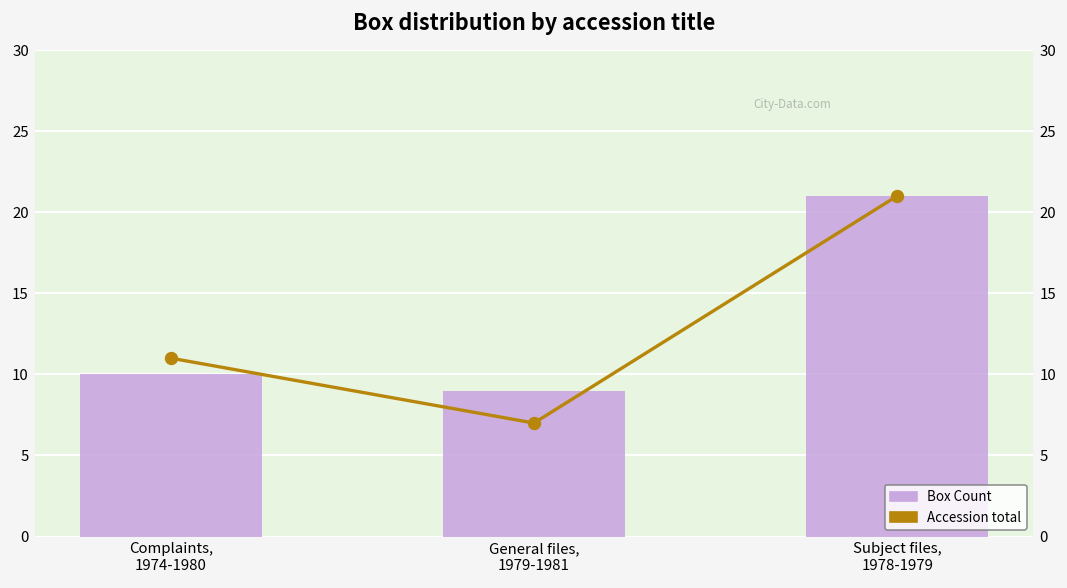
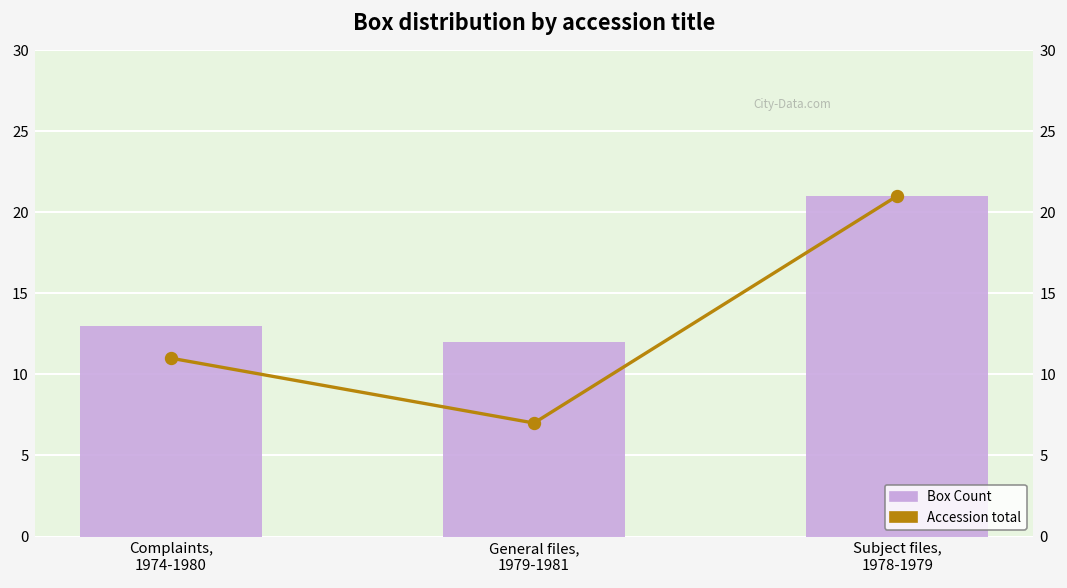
Box Count, Complaints, 1974-1980: 10 -> 13
Box Count, General files, 1979-1981: 9 -> 12
